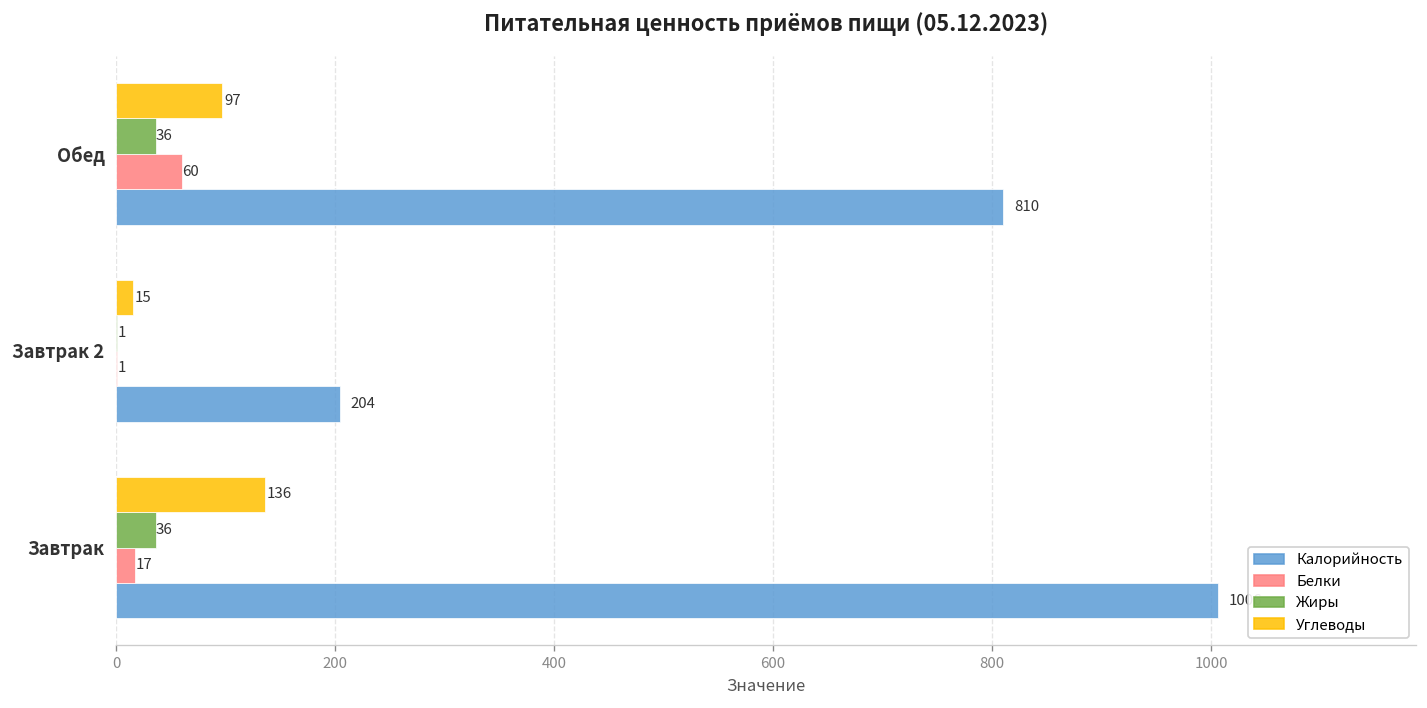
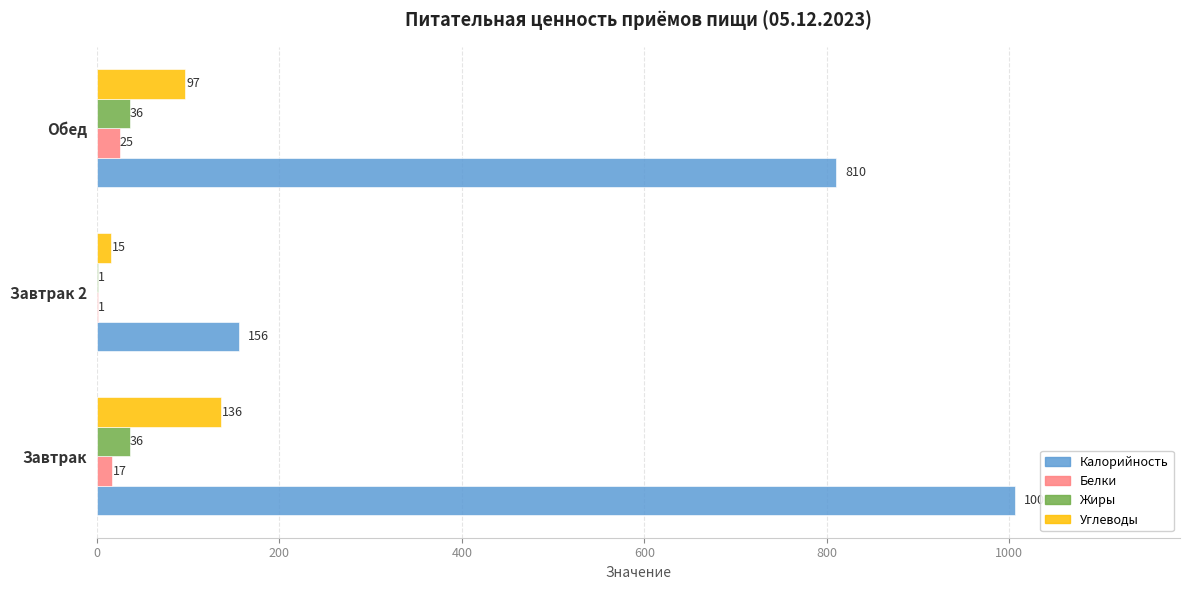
Белки, Обед: 60 -> 25
Калорийность, Завтрак 2: 204 -> 156
